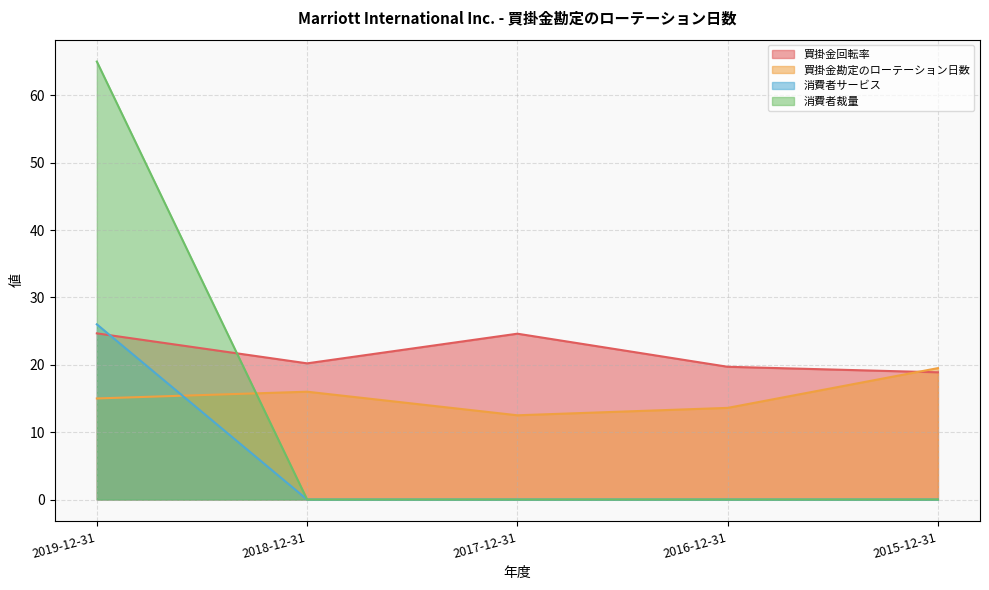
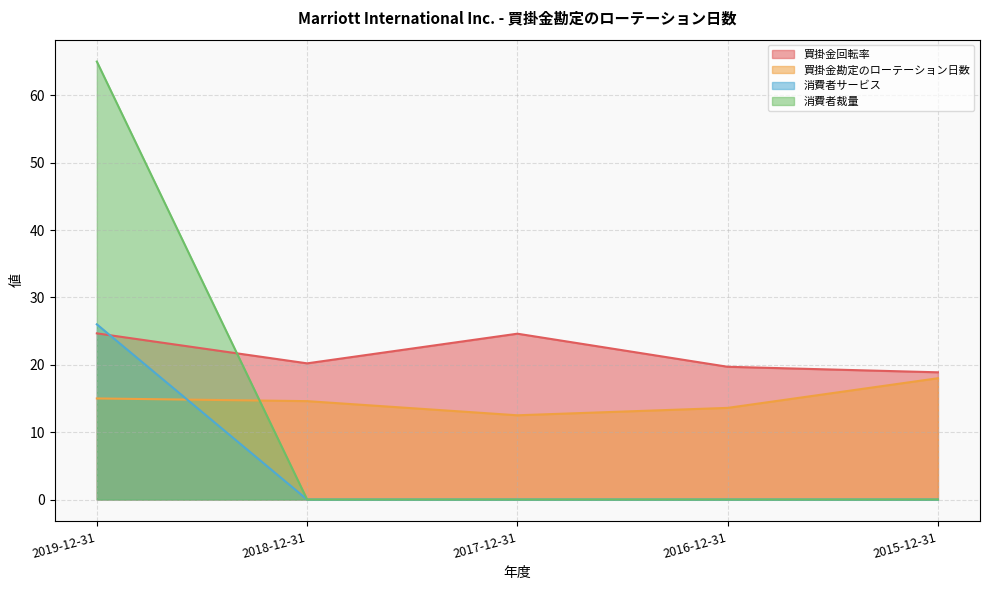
買掛金勘定のローテーション日数, 2018-12-31: 16 -> 15
買掛金勘定のローテーション日数, 2015-12-31: 20 -> 18
